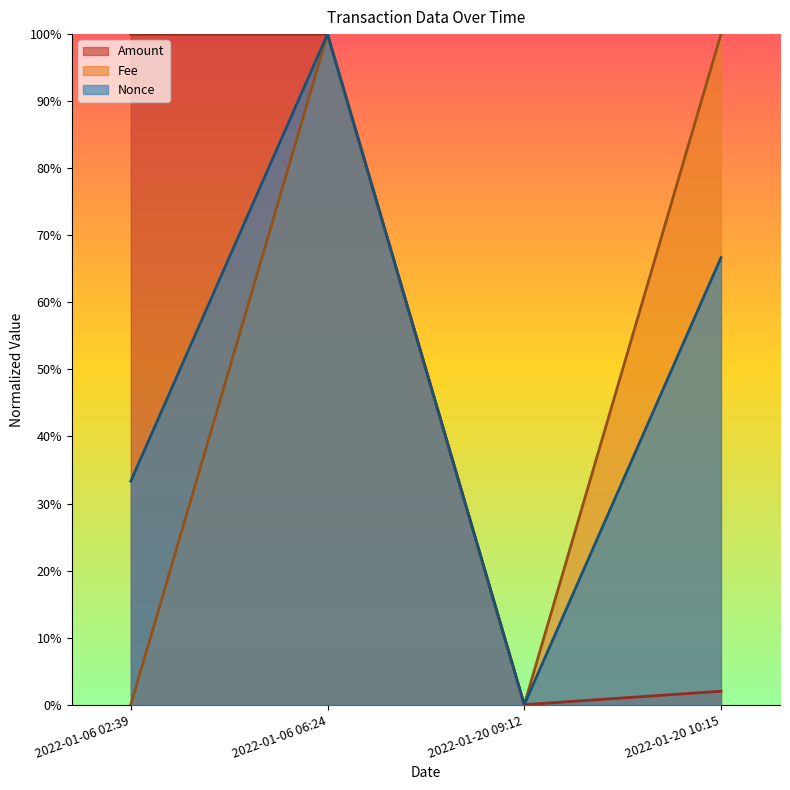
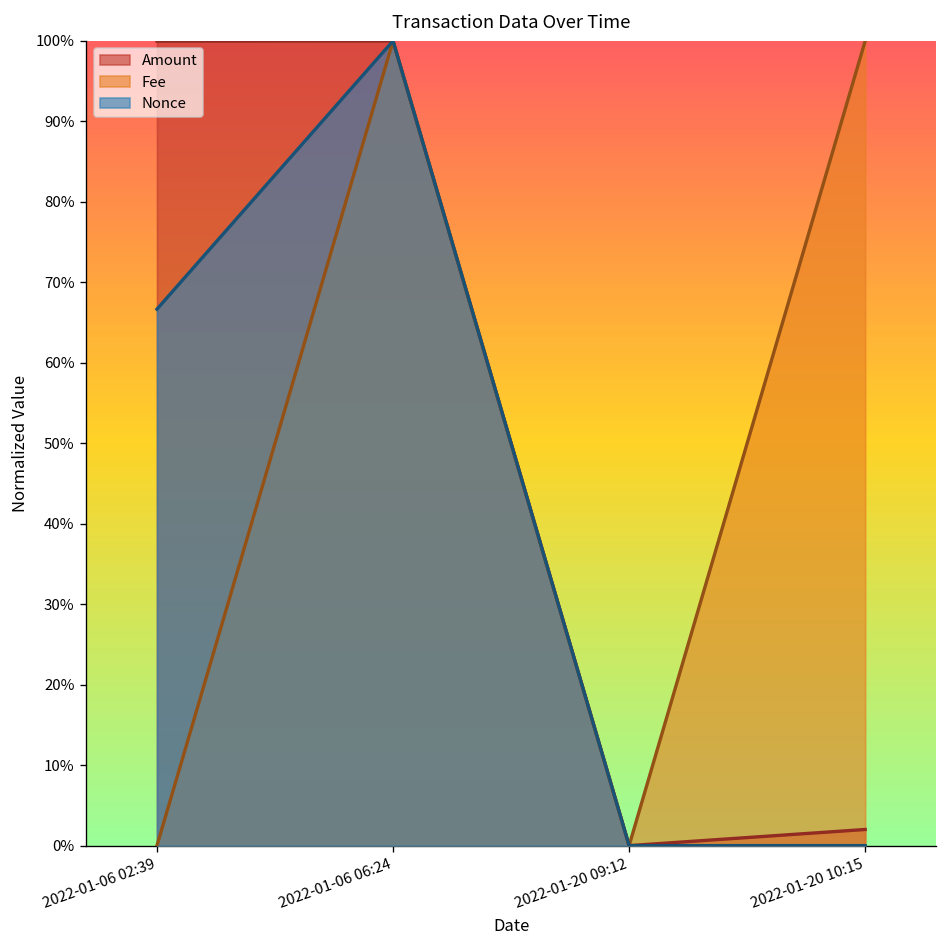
Nonce, 2022-01-06 02:39: 33% -> 67%
Nonce, 2022-01-20 10:15: 67% -> 0%
